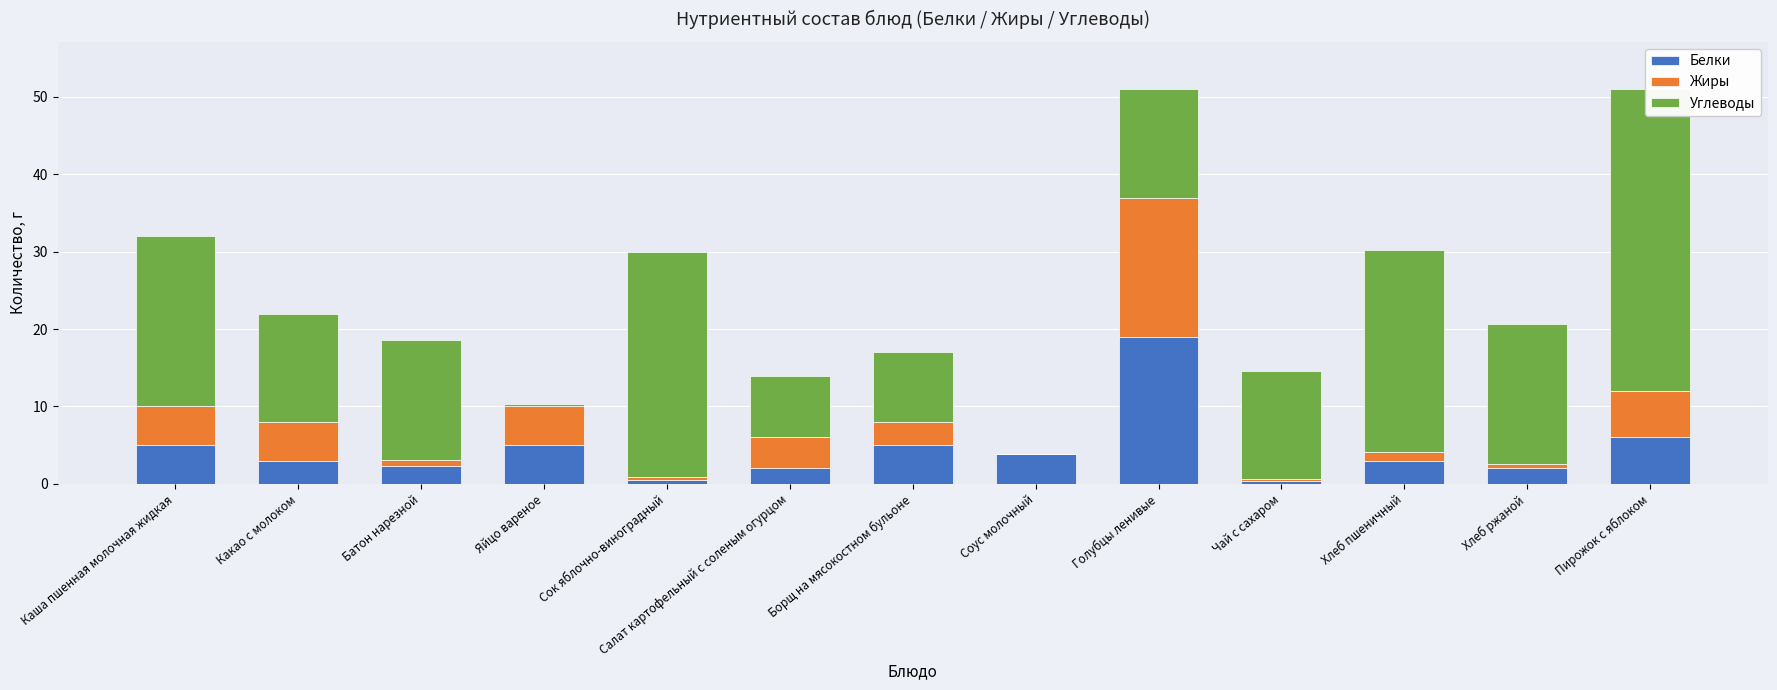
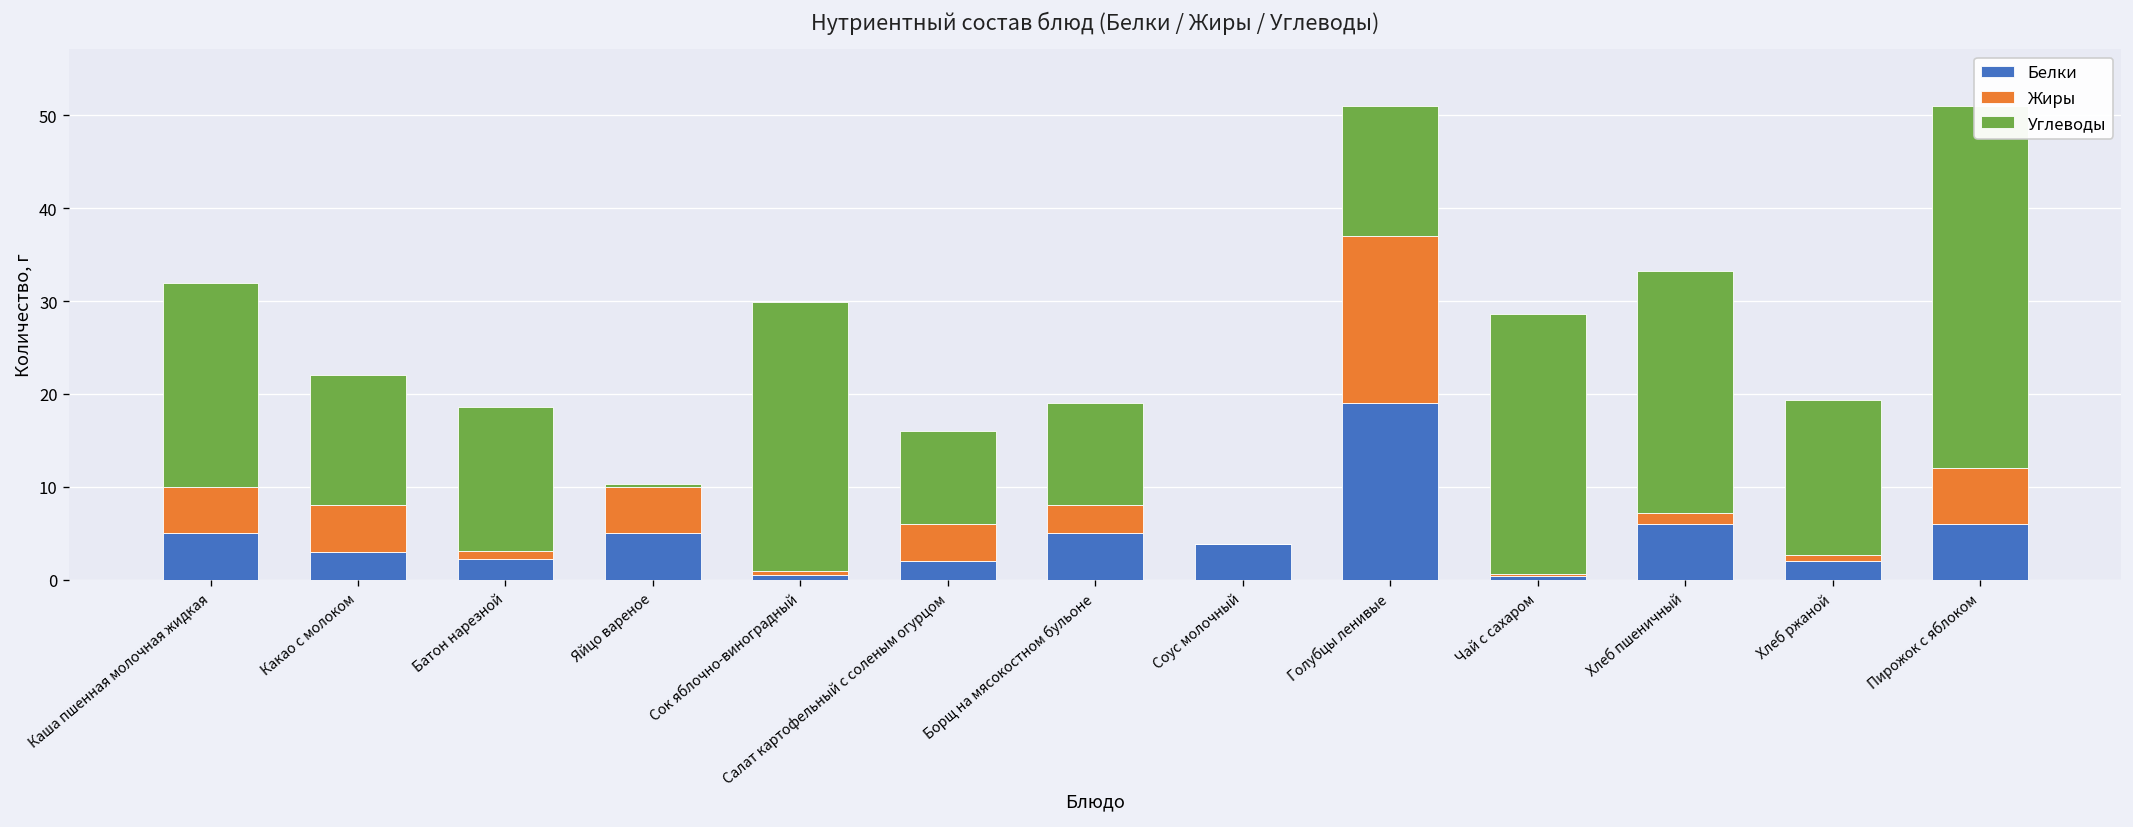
Углеводы, Салат картофельный с соленым огурцом: 8 -> 10
Углеводы, Борщ на мясокостном бульоне: 9 -> 11
Углеводы, Чай с сахаром: 14 -> 28
Белки, Хлеб пшеничный: 3 -> 6
Углеводы, Хлеб ржаной: 18 -> 17
